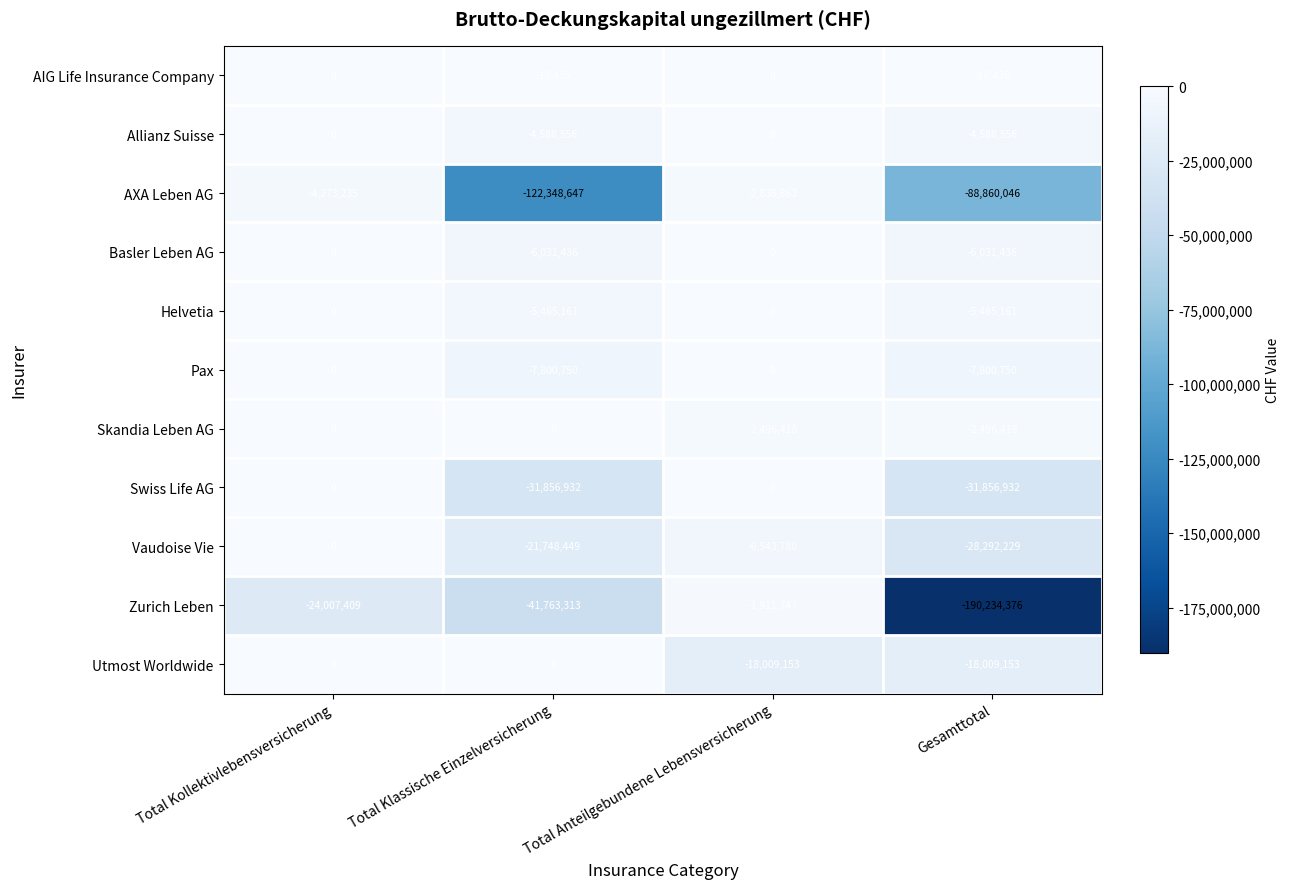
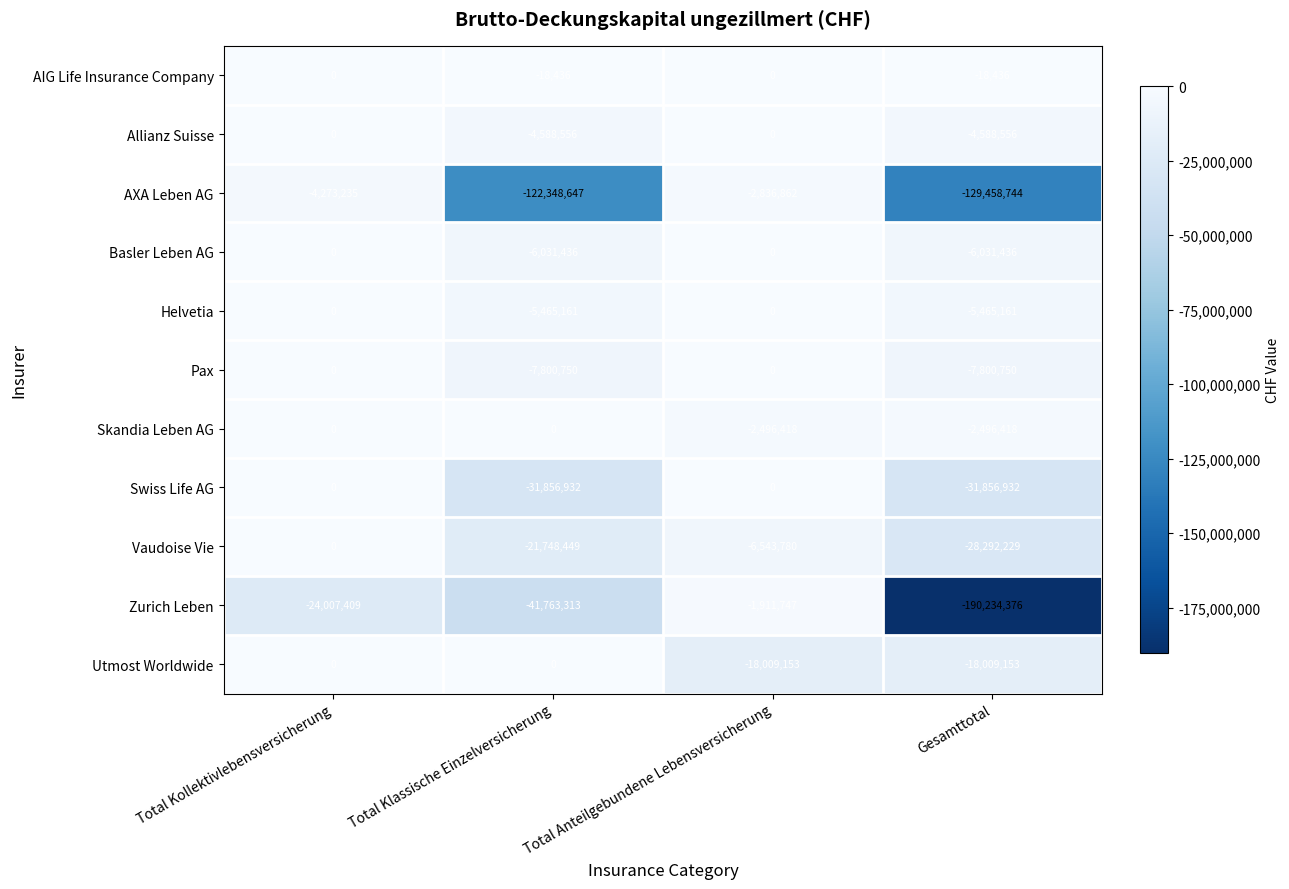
AXA Leben AG, Gesamttotal: -88,860,046 -> -129,458,744
